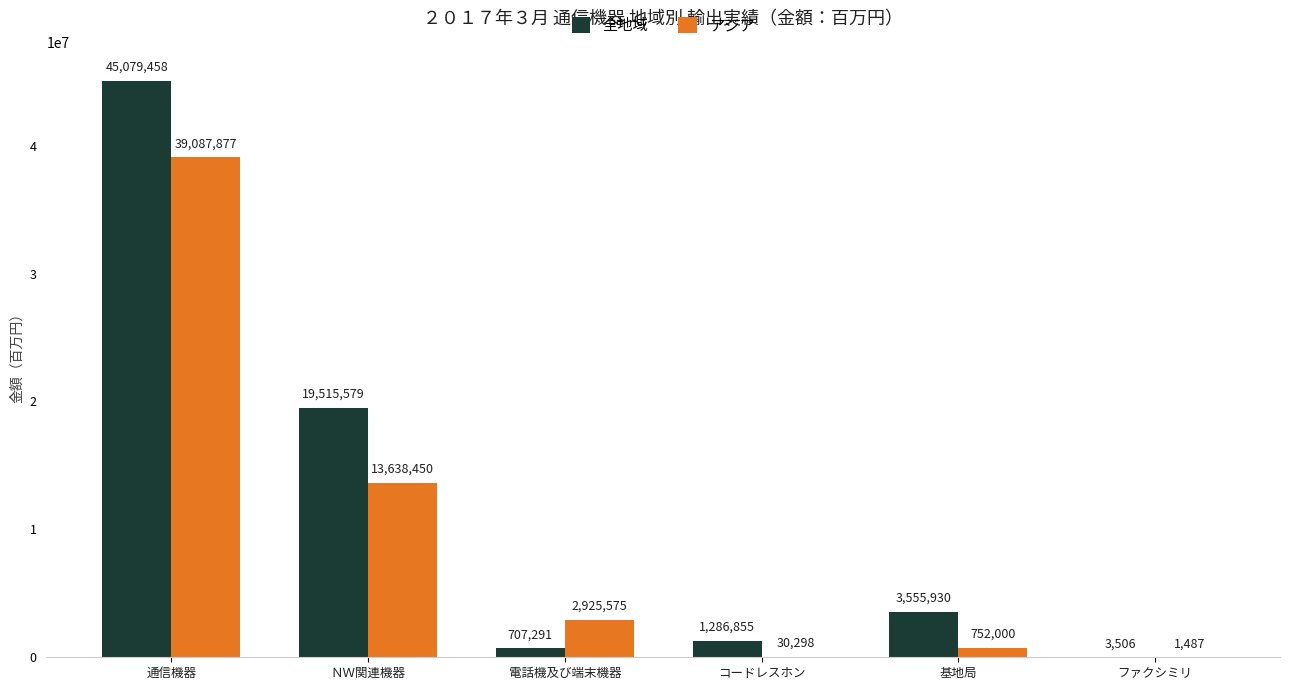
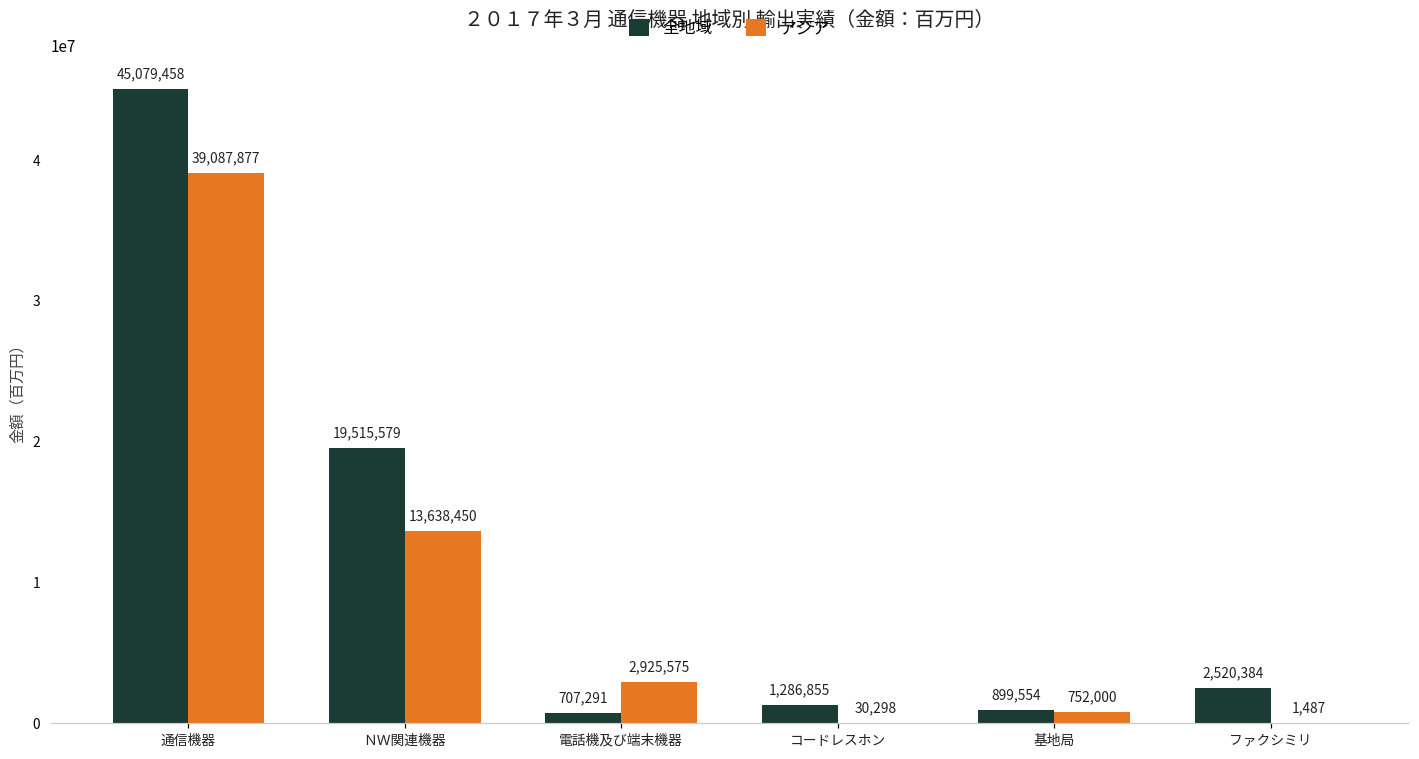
全地域, 基地局: 3,555,930 -> 899,554
全地域, ファクシミリ: 3,506 -> 2,520,384
